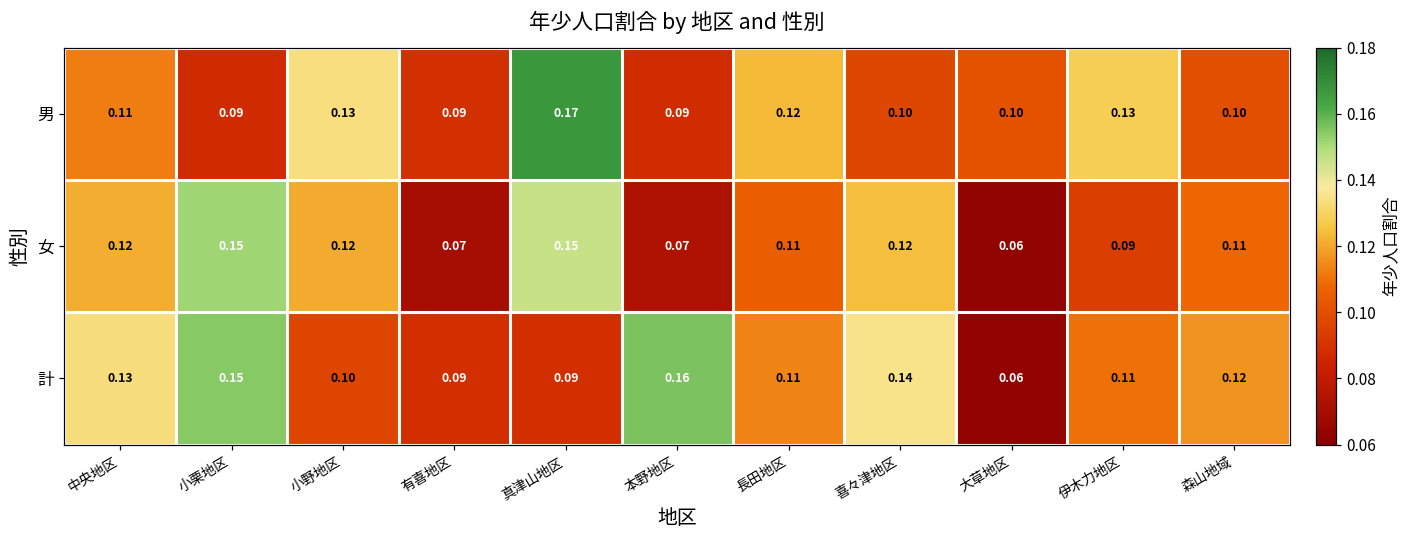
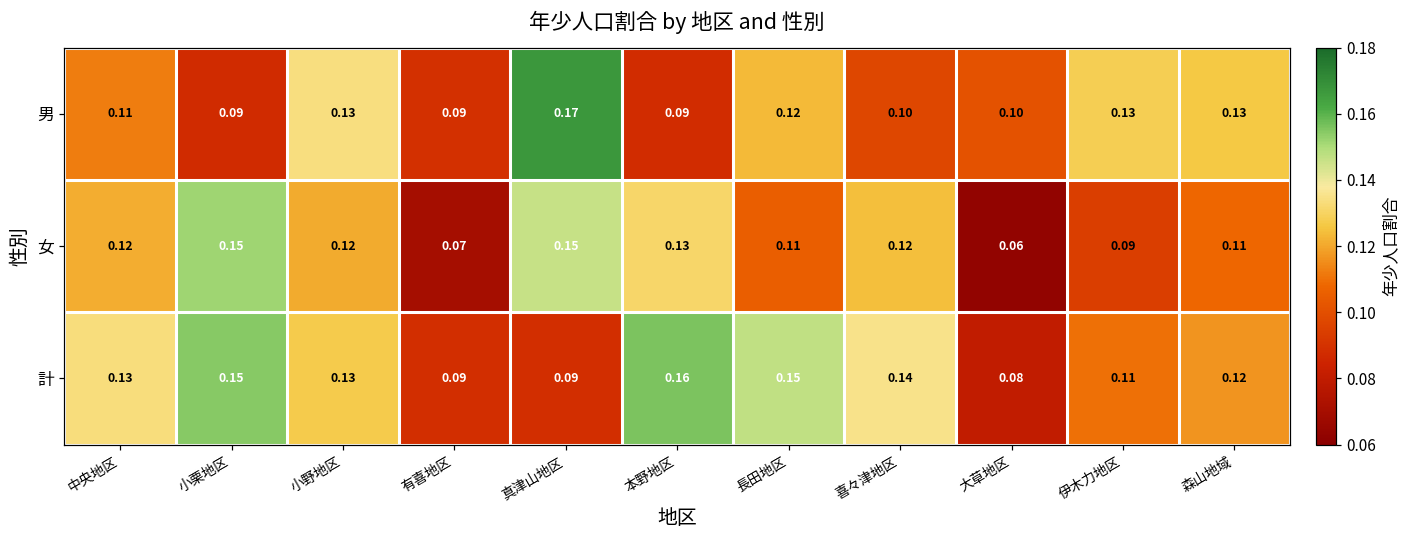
男, 森山地域: 0.10 -> 0.13
女, 本野地区: 0.07 -> 0.13
計, 小野地区: 0.10 -> 0.13
計, 長田地区: 0.11 -> 0.15
計, 大草地区: 0.06 -> 0.08
